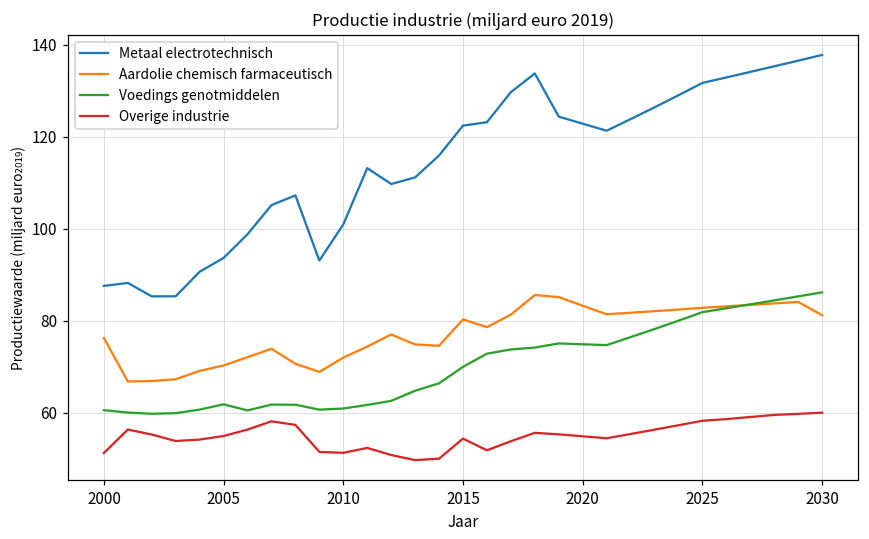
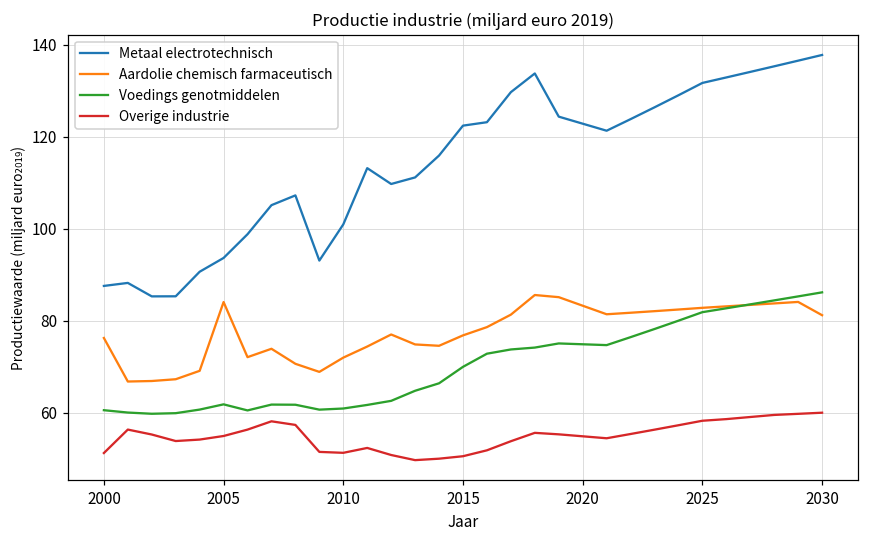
Aardolie chemisch farmaceutisch, 2005: 70 -> 84
Aardolie chemisch farmaceutisch, 2015: 80 -> 77
Overige industrie, 2015: 54 -> 51
